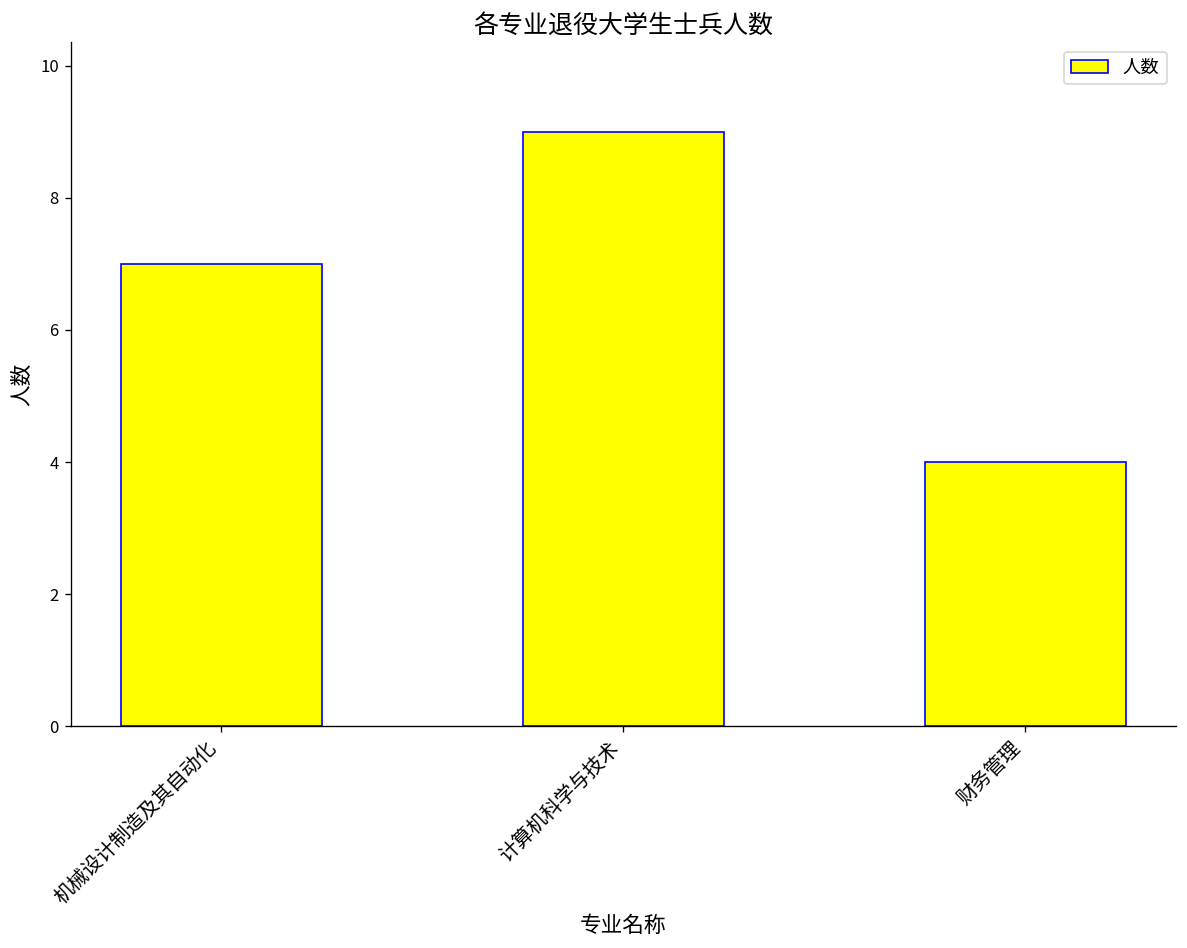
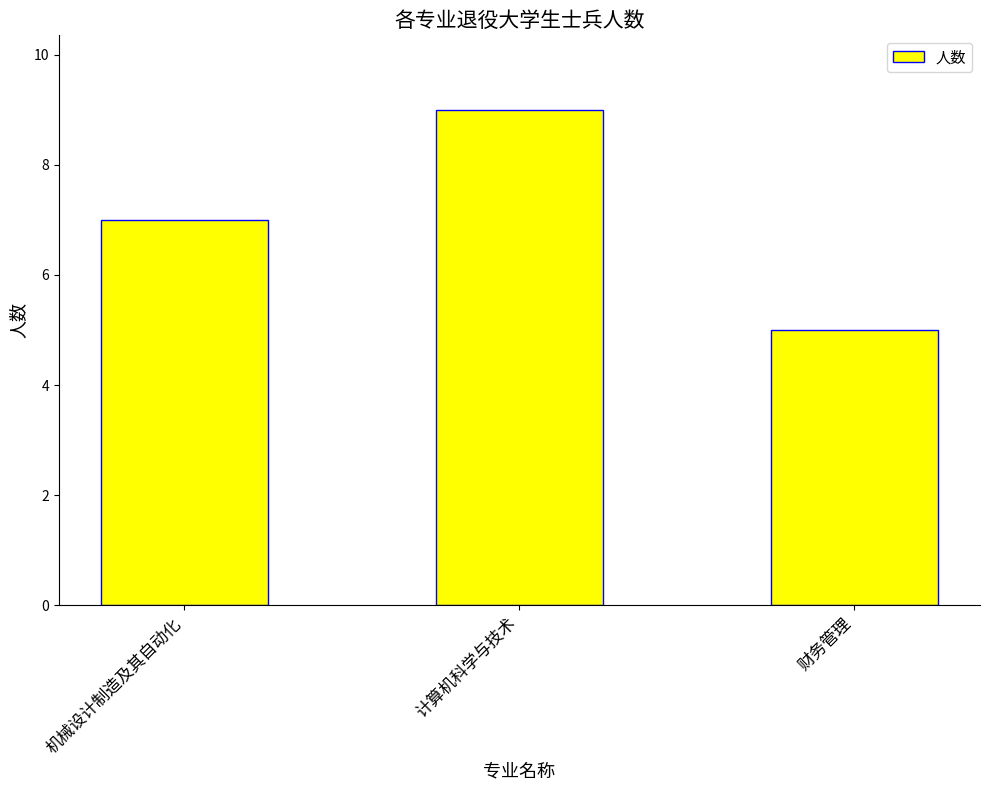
财务管理: 4 -> 5
